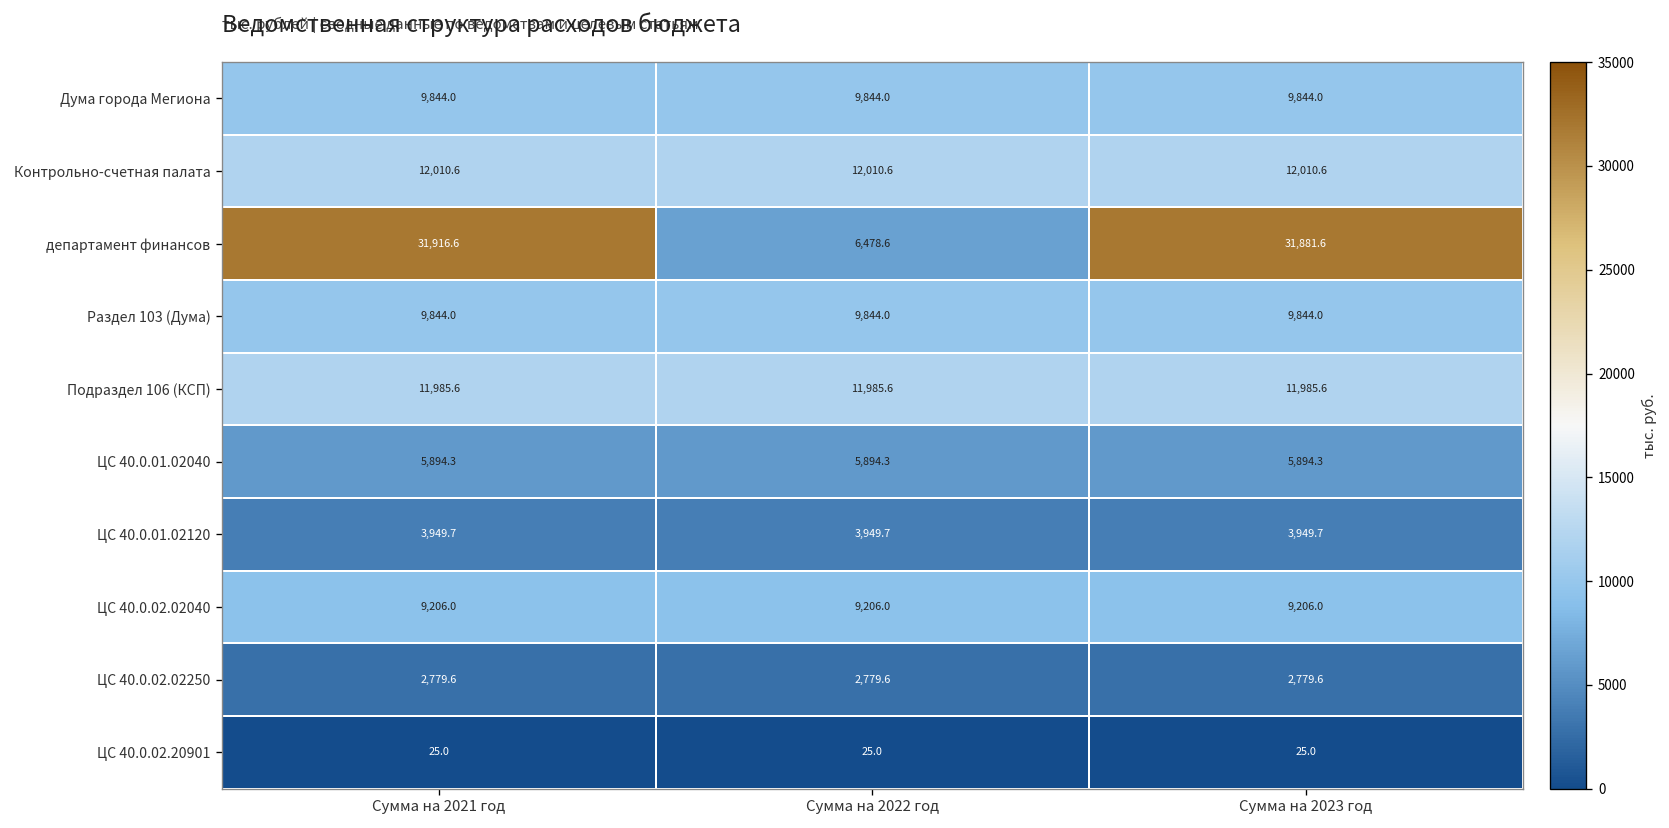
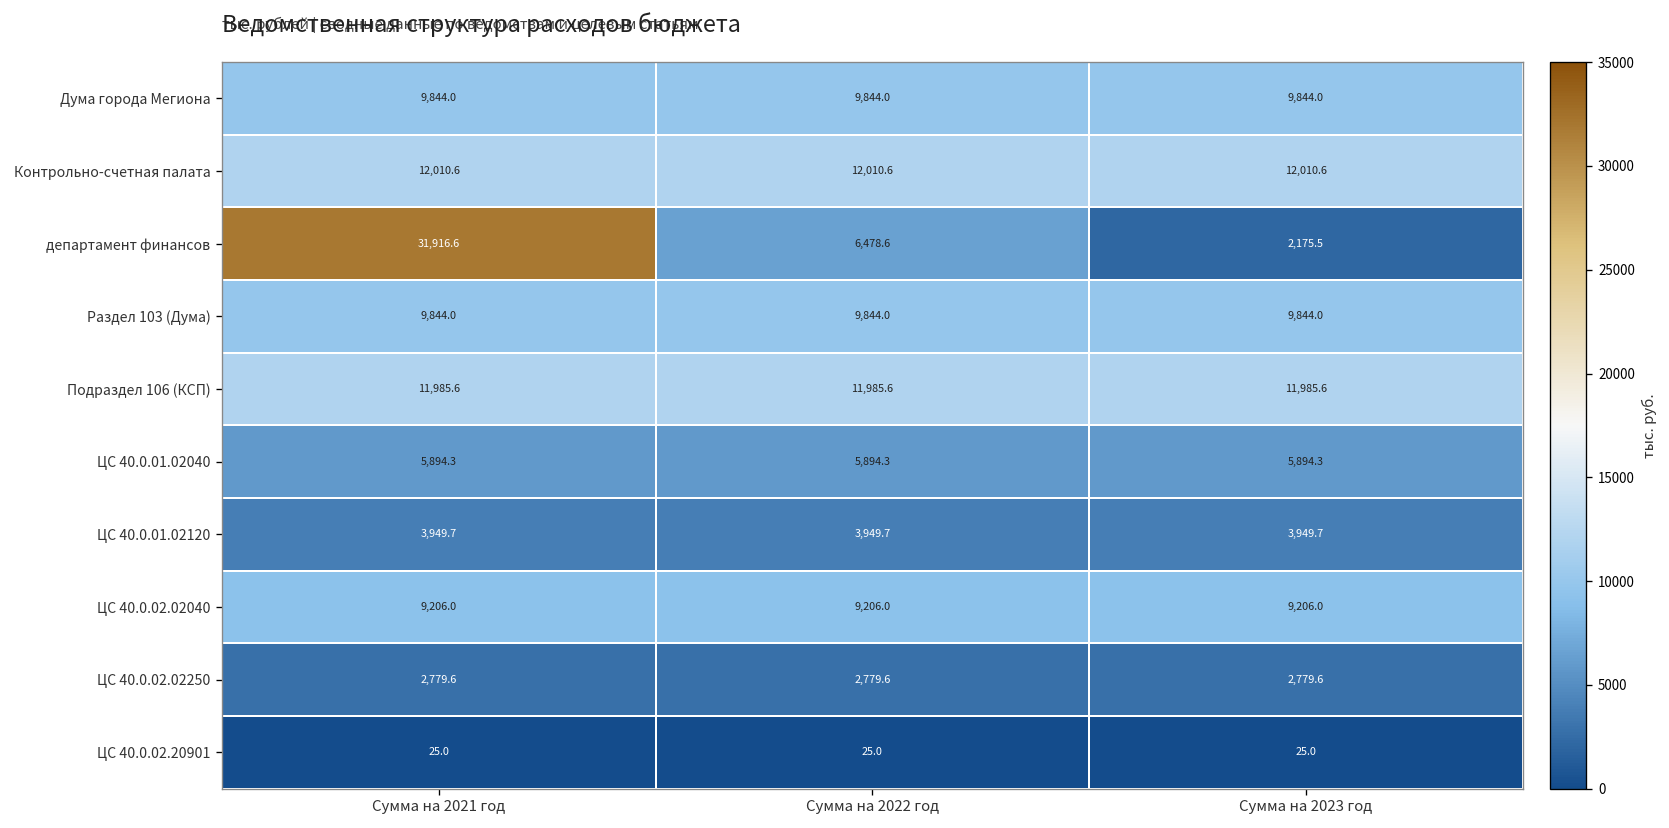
департамент финансов, Сумма на 2023 год: 31,881.6 -> 2,175.5
